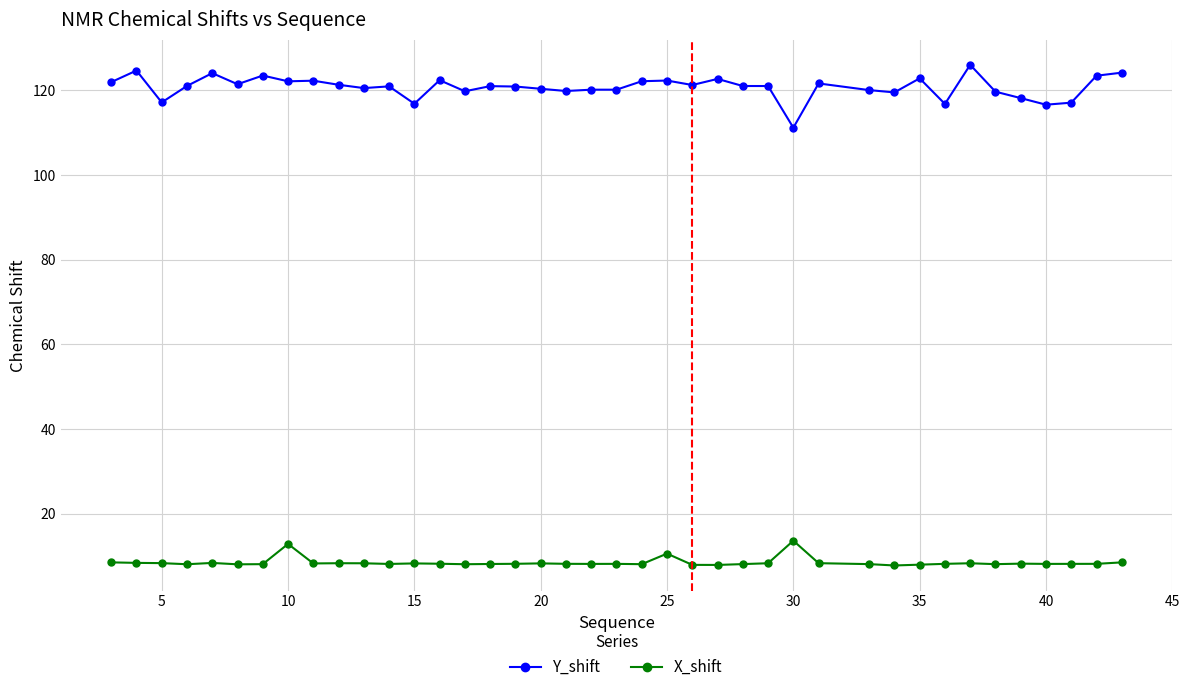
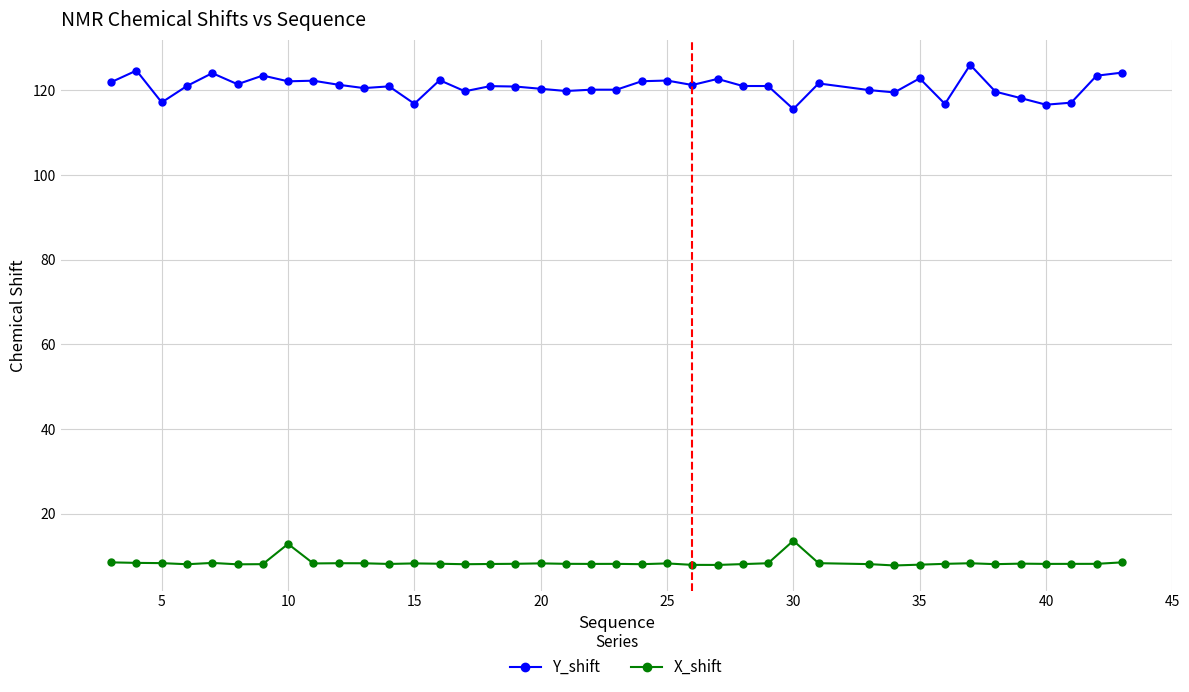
X_shift, 25: 11 -> 8
Y_shift, 30: 111 -> 116
